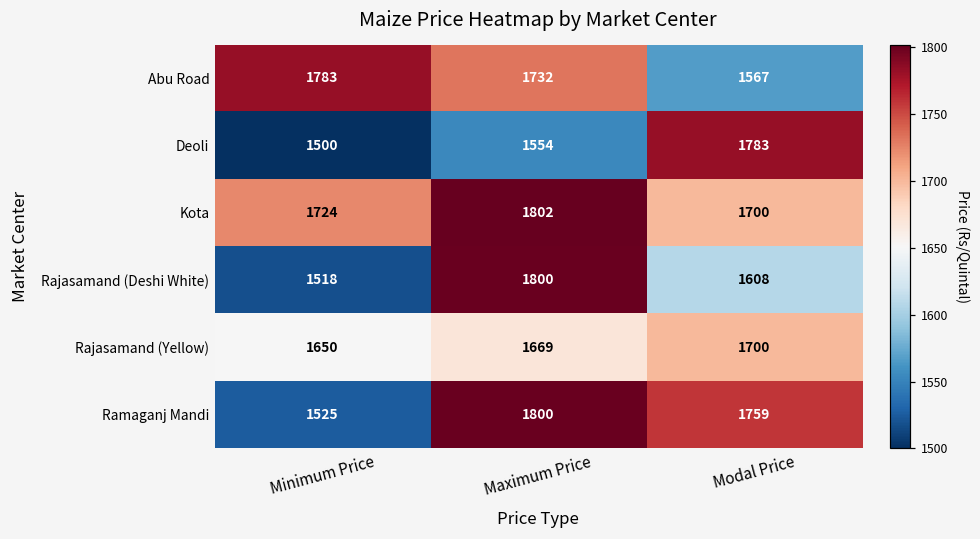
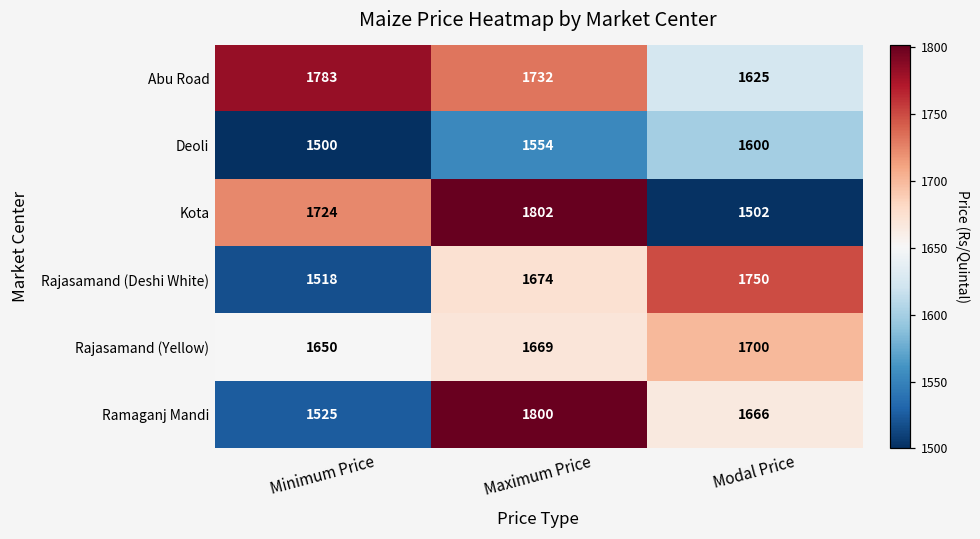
Abu Road, Modal Price: 1567 -> 1625
Deoli, Modal Price: 1783 -> 1600
Kota, Modal Price: 1700 -> 1502
Rajasamand (Deshi White), Maximum Price: 1800 -> 1674
Rajasamand (Deshi White), Modal Price: 1608 -> 1750
Ramaganj Mandi, Modal Price: 1759 -> 1666
